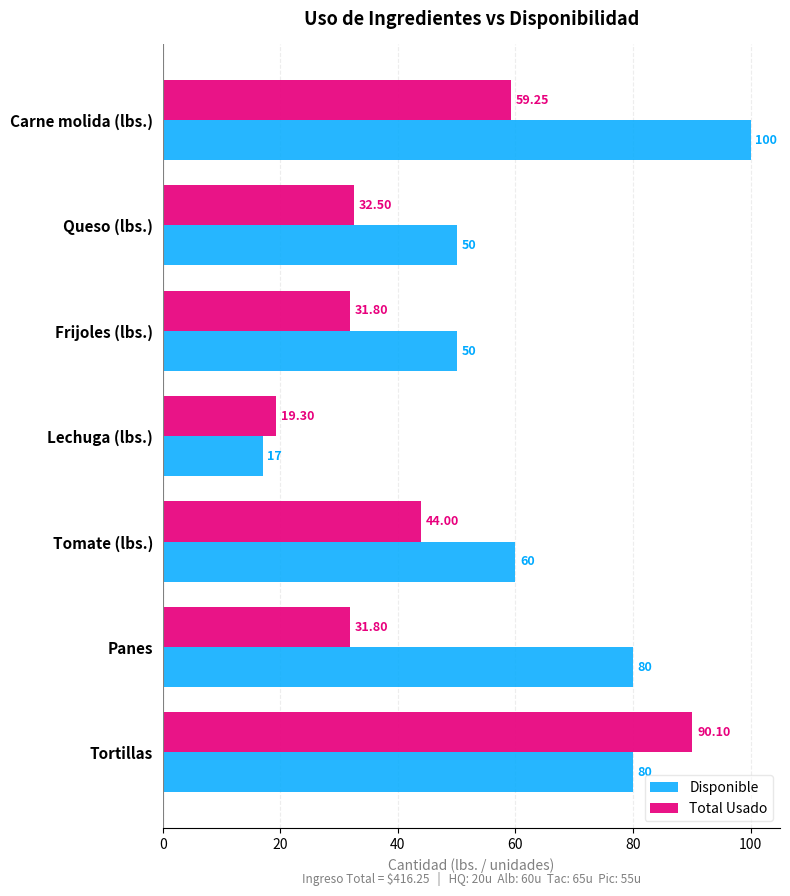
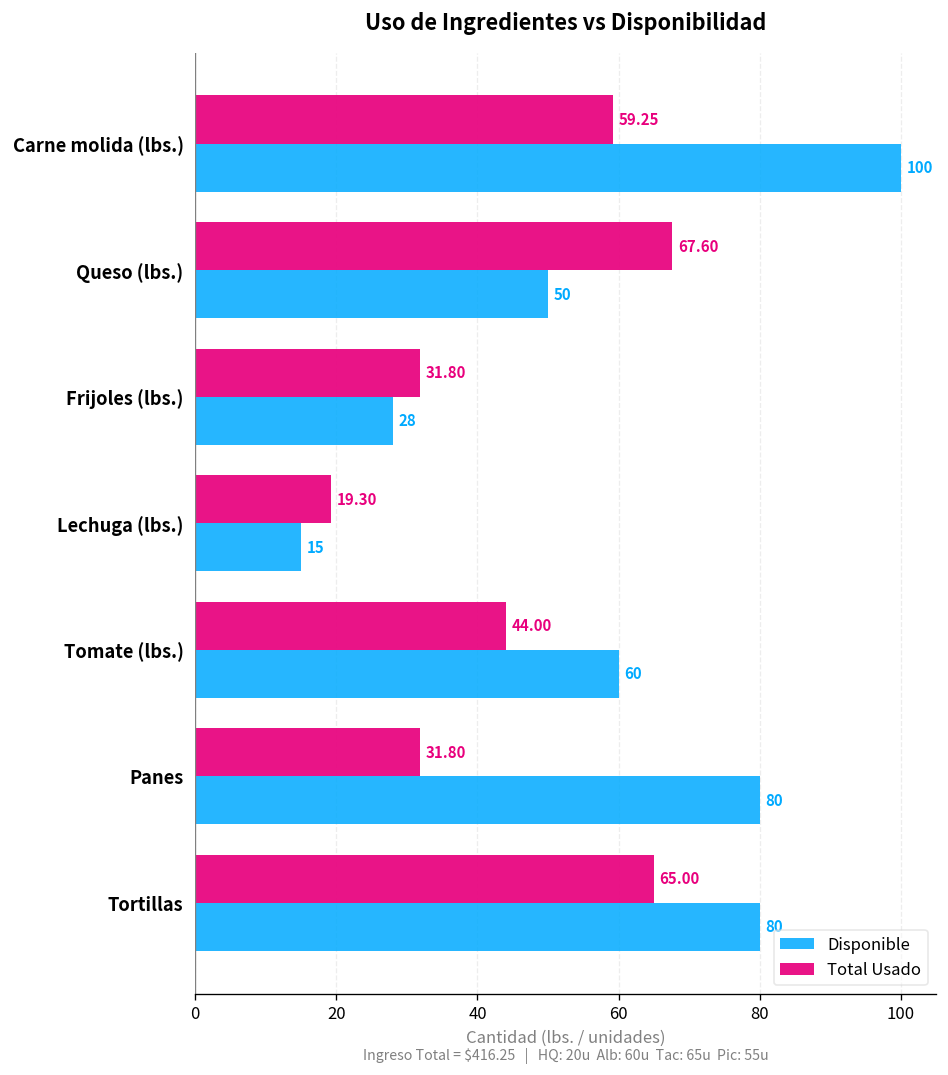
Total Usado, Queso (lbs.): 32.50 -> 67.60
Disponible, Frijoles (lbs.): 50 -> 28
Disponible, Lechuga (lbs.): 17 -> 15
Total Usado, Tortillas: 90.10 -> 65.00
